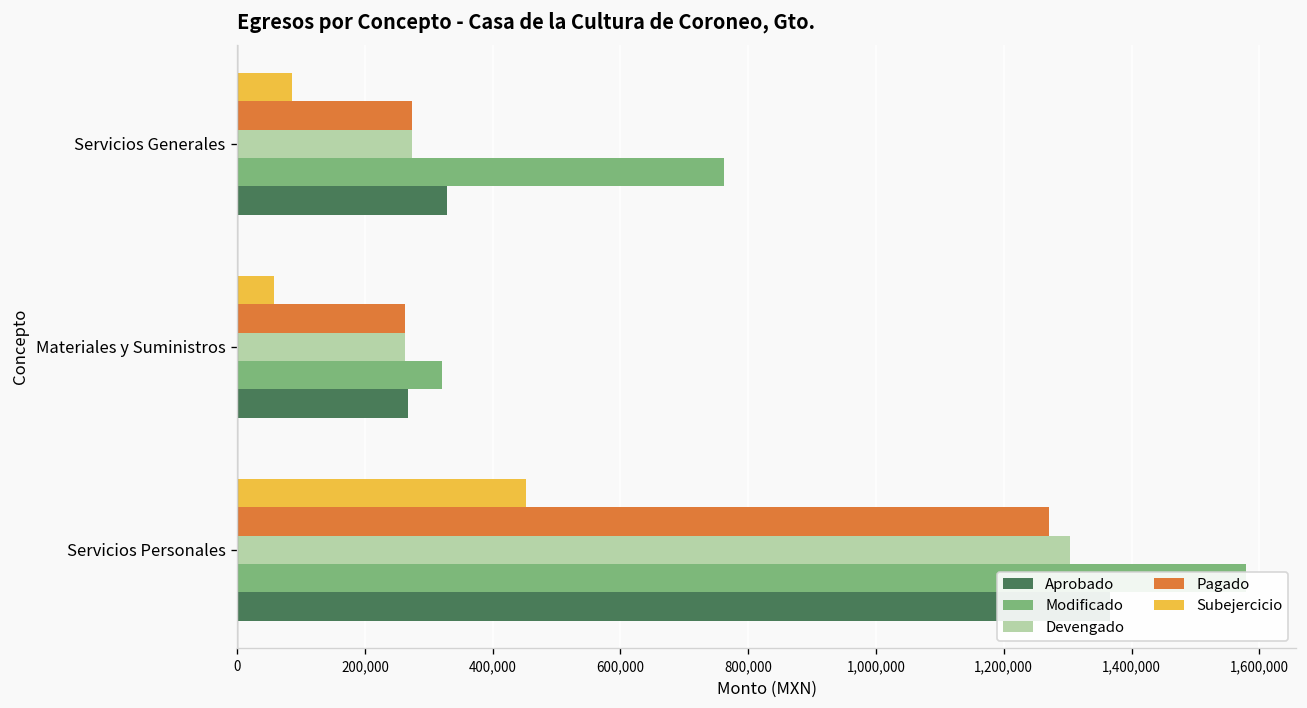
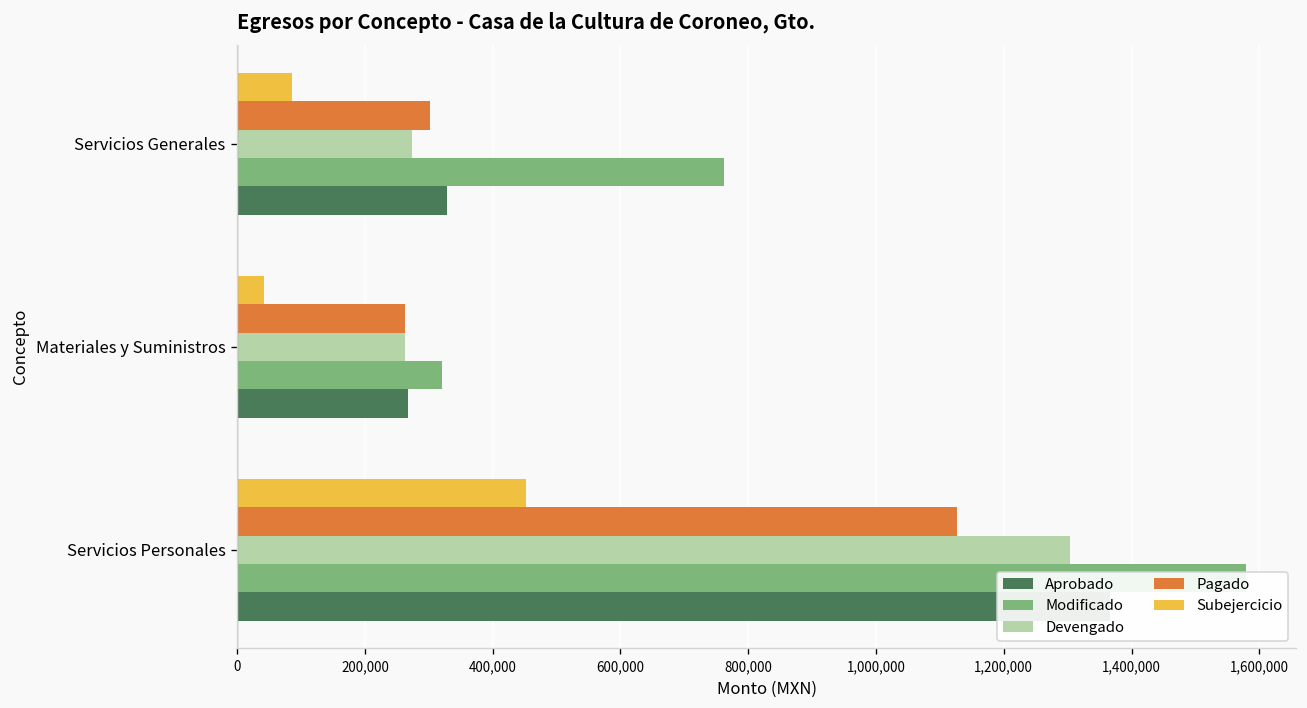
Pagado, Servicios Generales: 270,000 -> 300,000
Subejercicio, Materiales y Suministros: 60,000 -> 40,000
Pagado, Servicios Personales: 1,270,000 -> 1,130,000
